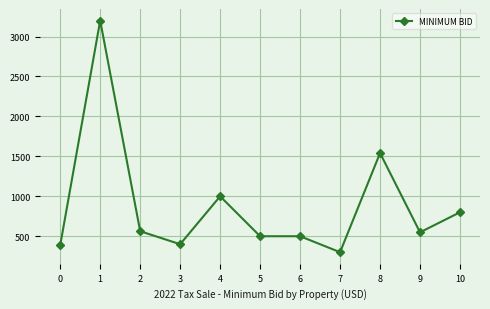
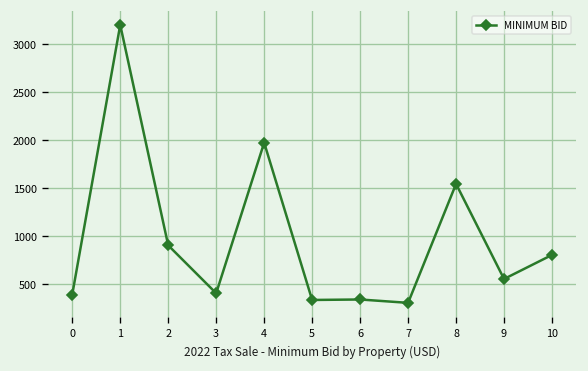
2: 600 -> 900
4: 1000 -> 2000
5: 500 -> 300
6: 500 -> 300
